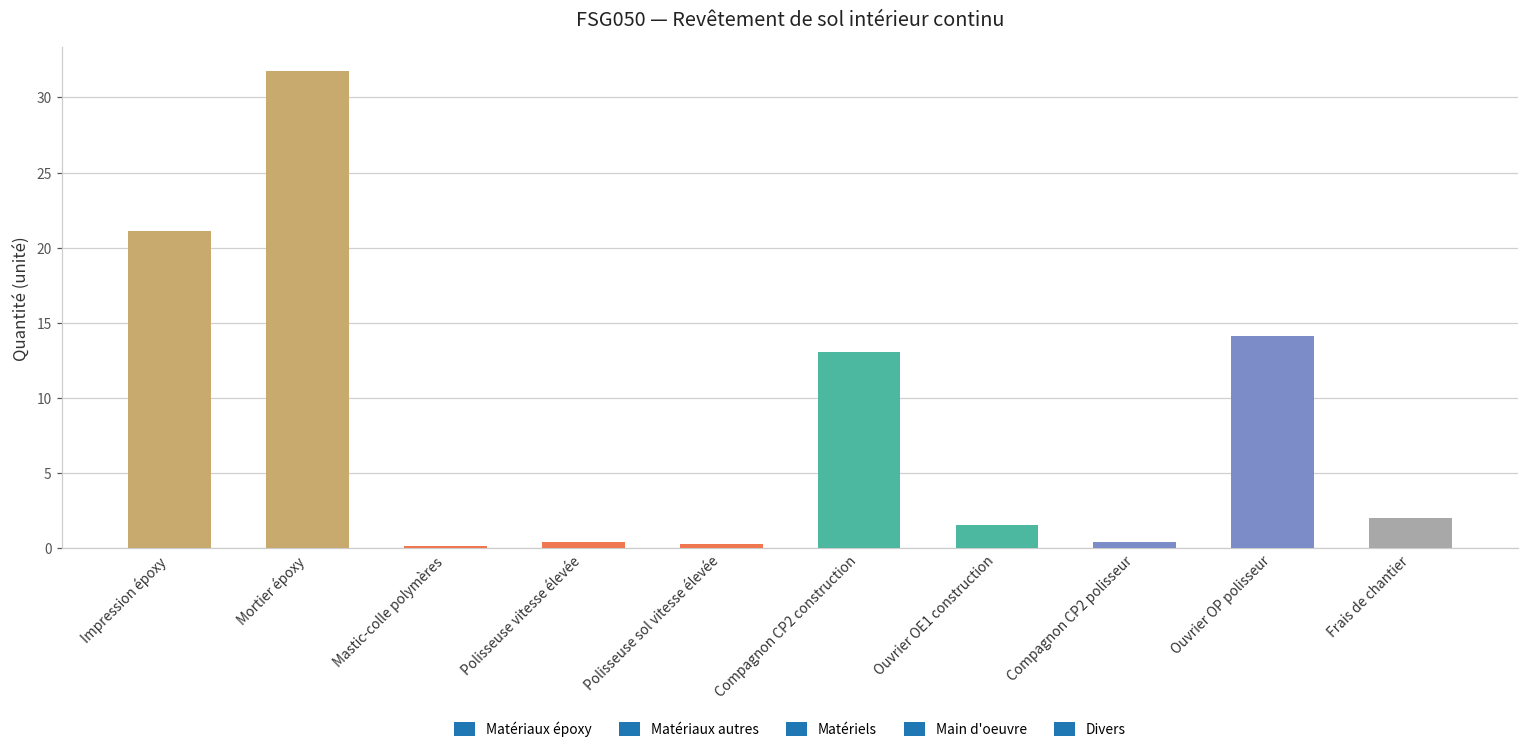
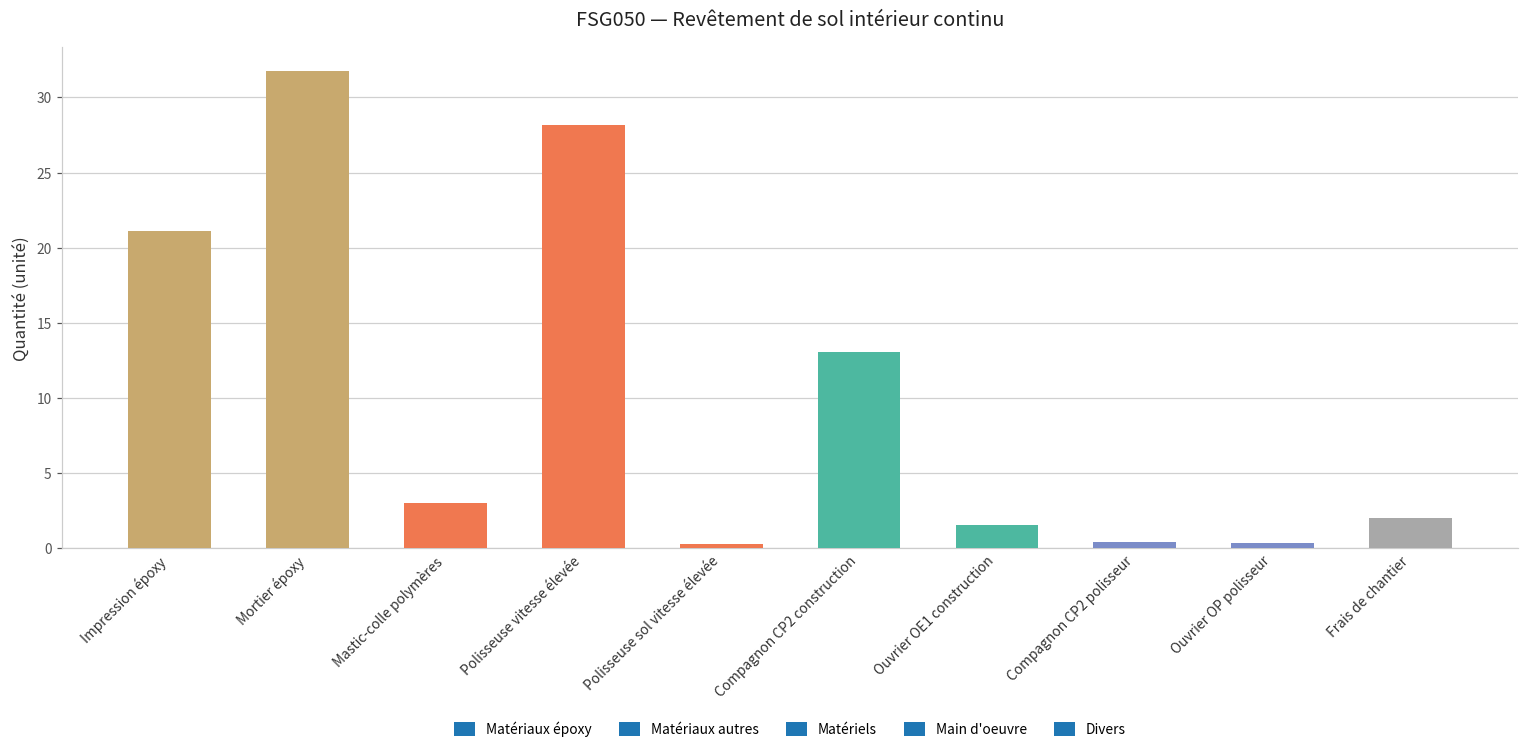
Mastic-colle polymères: 0.2 -> 3.1
Polisseuse vitesse élevée: 0.4 -> 28.2
Ouvrier OP polisseur: 14.1 -> 0.3
